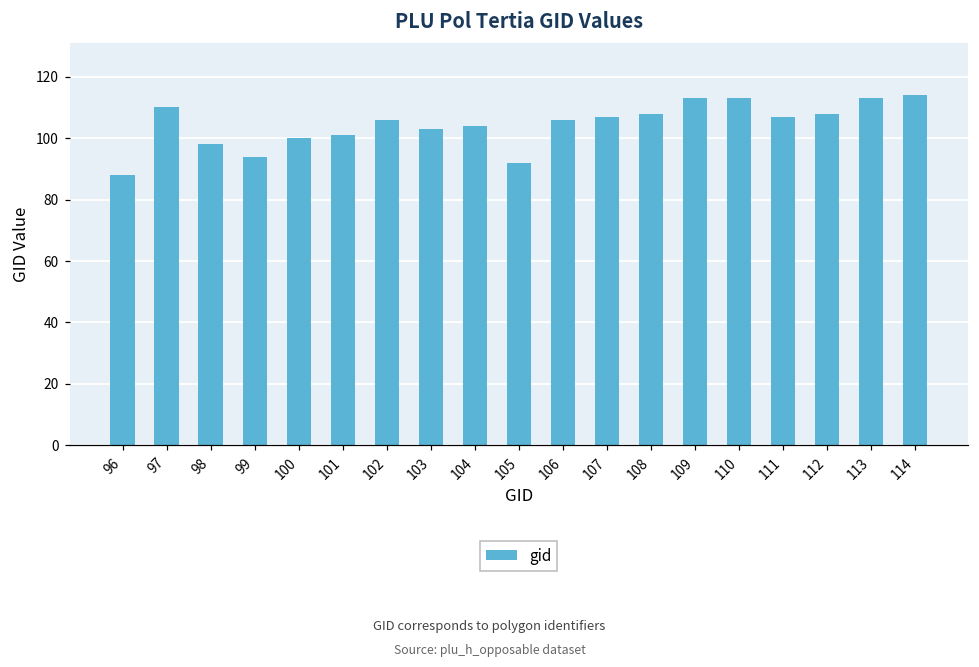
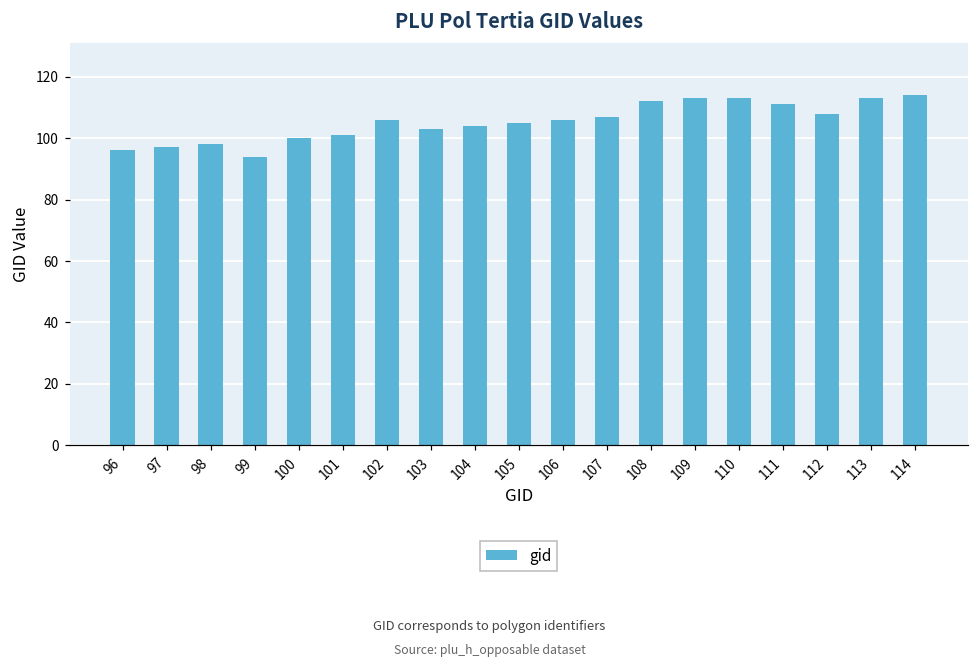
96: 88 -> 96
97: 110 -> 97
105: 92 -> 105
108: 108 -> 112
111: 107 -> 111
